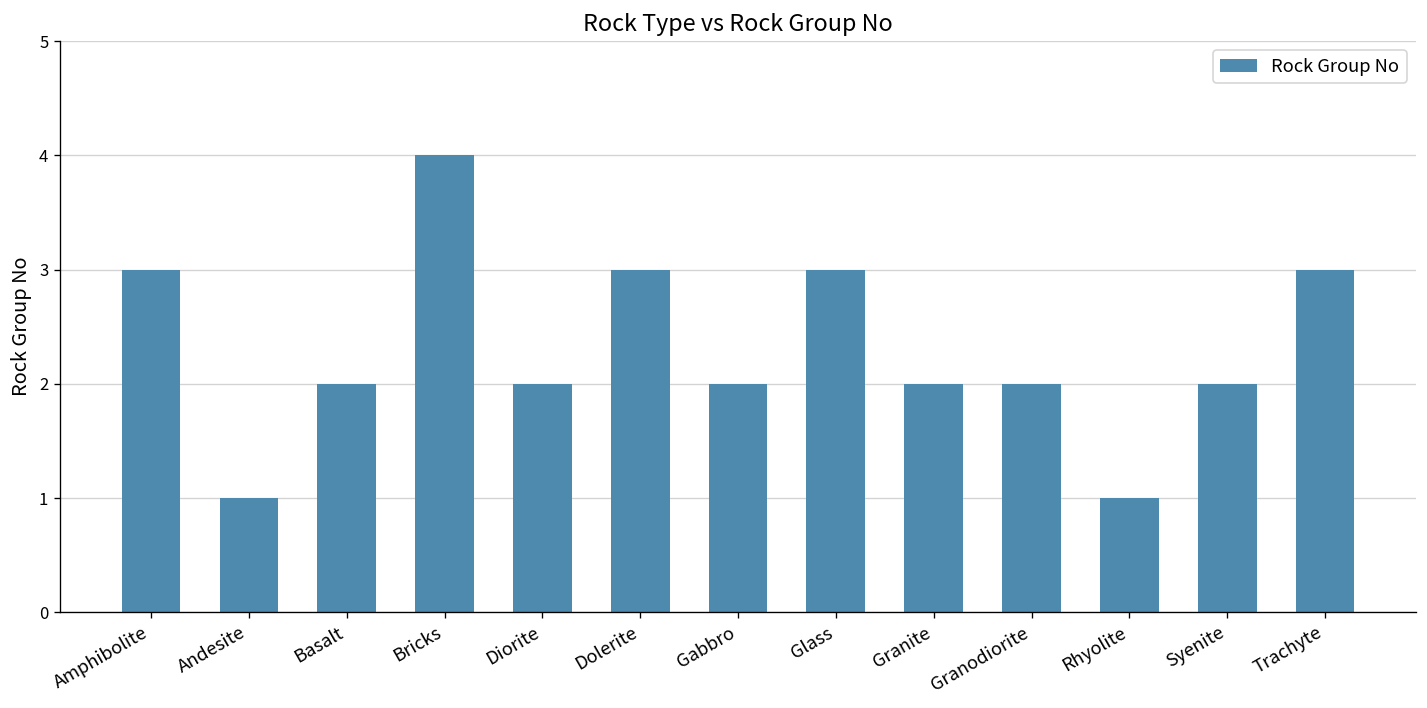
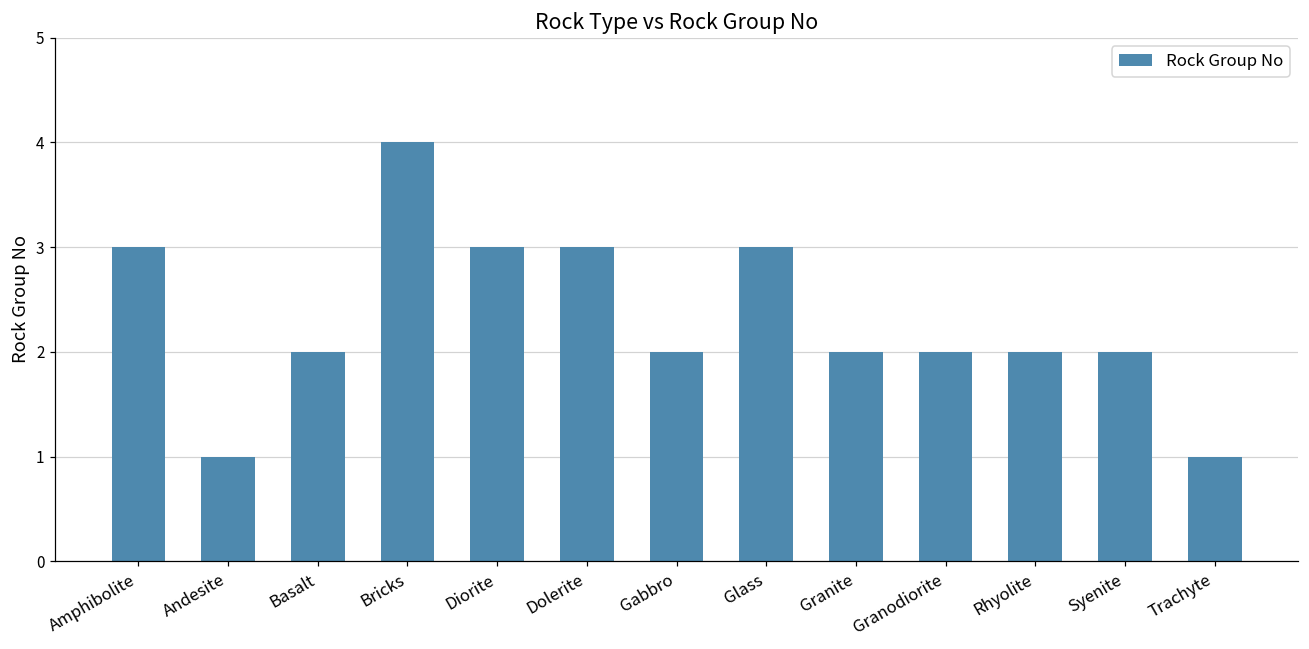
Diorite: 2 -> 3
Rhyolite: 1 -> 2
Trachyte: 3 -> 1
